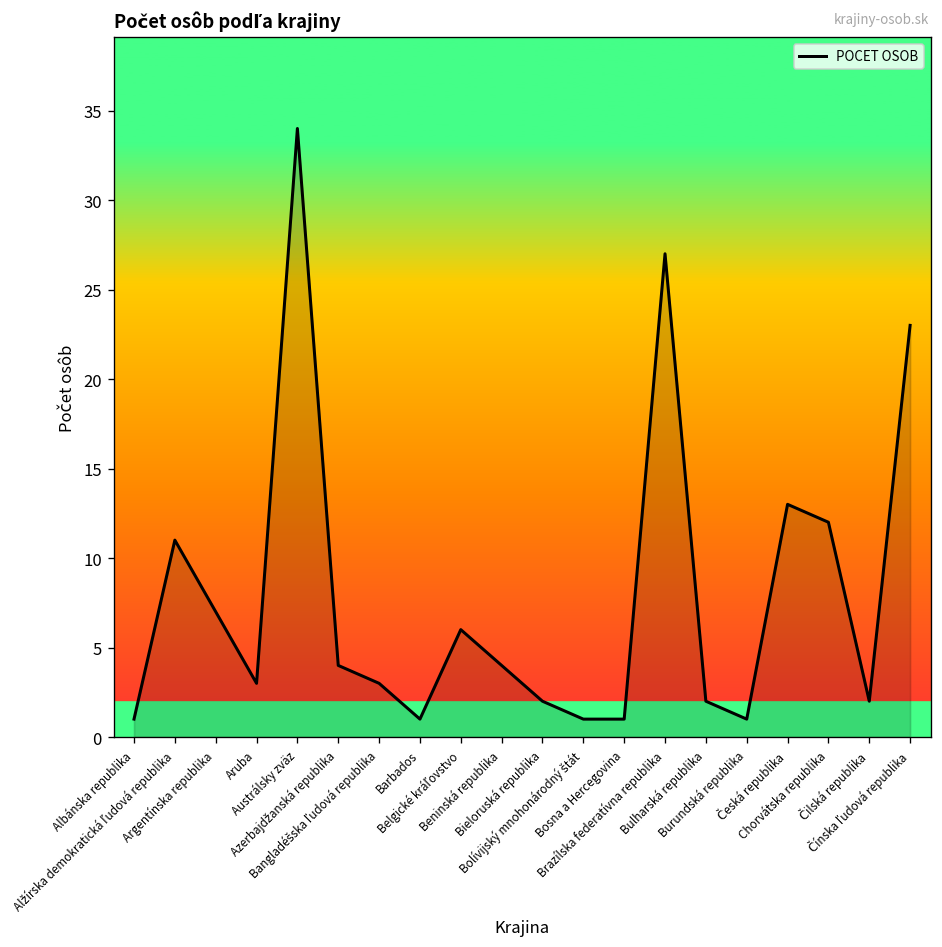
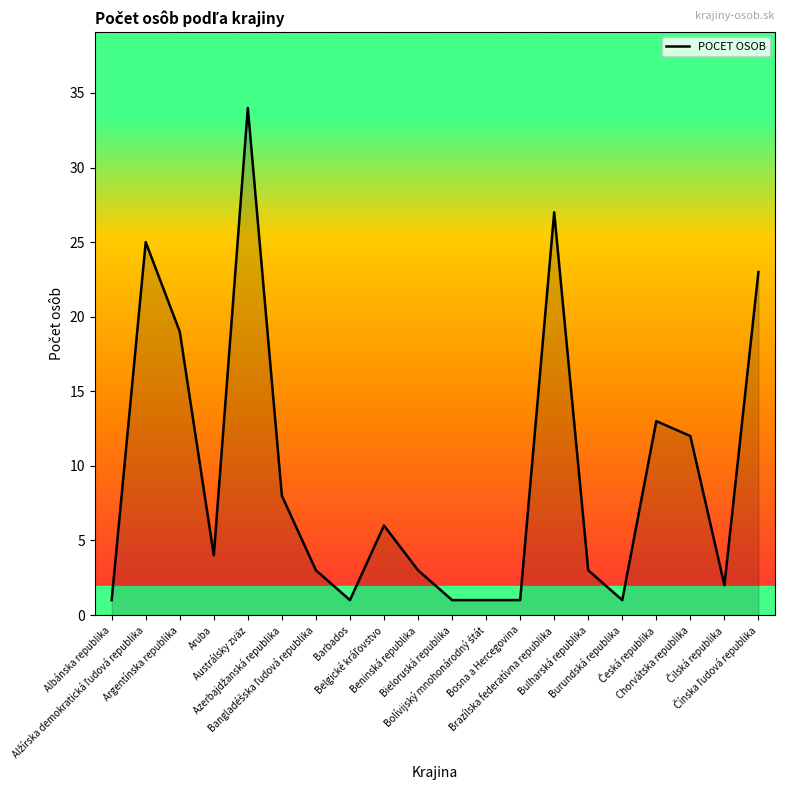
POCET OSOB, Alžírska demokratická ľudová republika: 11 -> 25
POCET OSOB, Argentínska republika: 7 -> 19
POCET OSOB, Aruba: 3 -> 4
POCET OSOB, Azerbajdžanská republika: 4 -> 8
POCET OSOB, Beninská republika: 4 -> 3
POCET OSOB, Bieloruská republika: 2 -> 1
POCET OSOB, Bulharská republika: 2 -> 3
